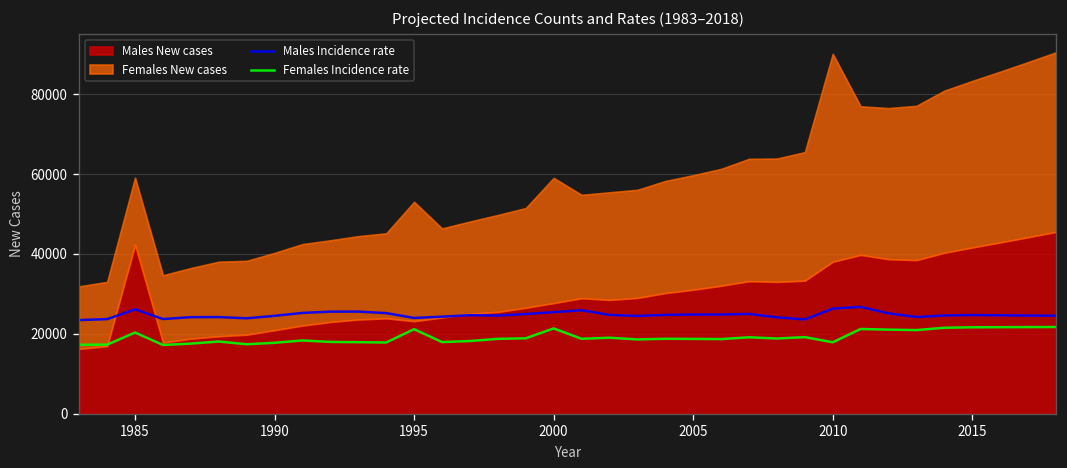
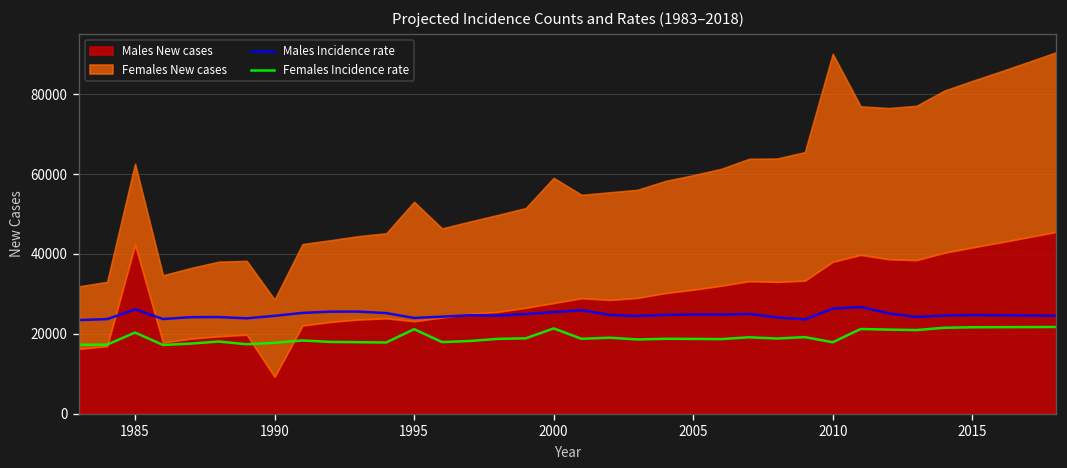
Females New cases, 1985: 17000 -> 20000
Males New cases, 1990: 21000 -> 9000
